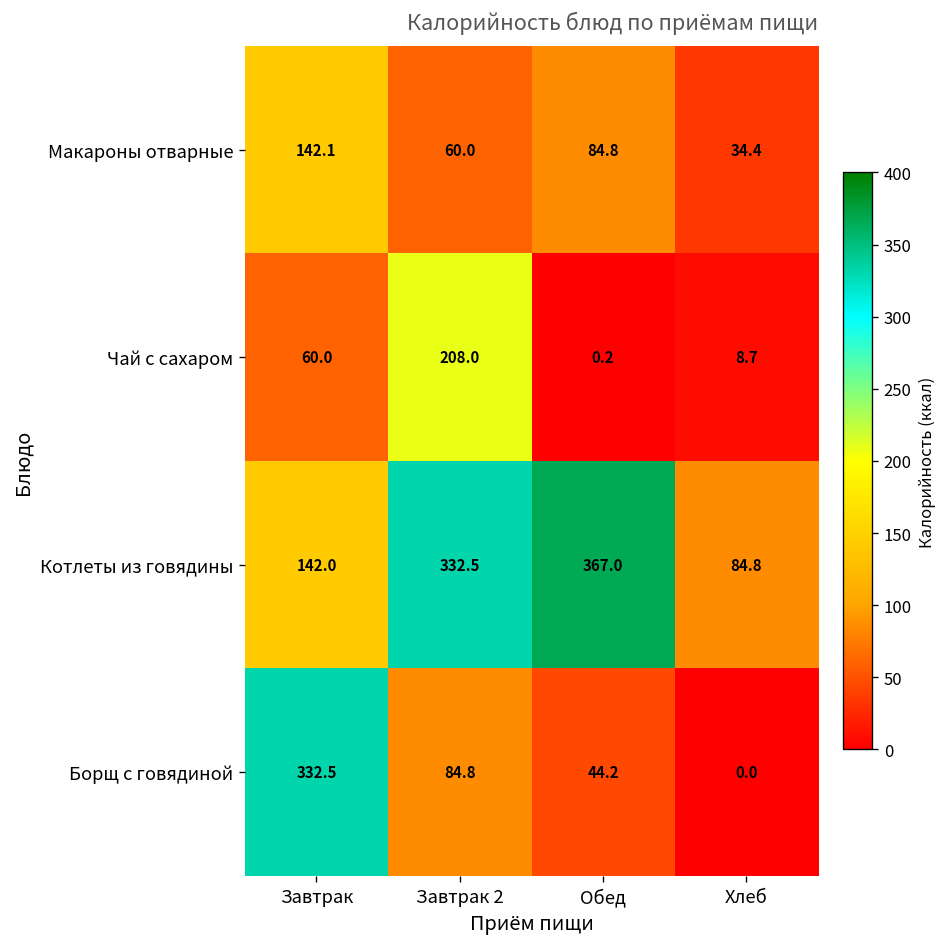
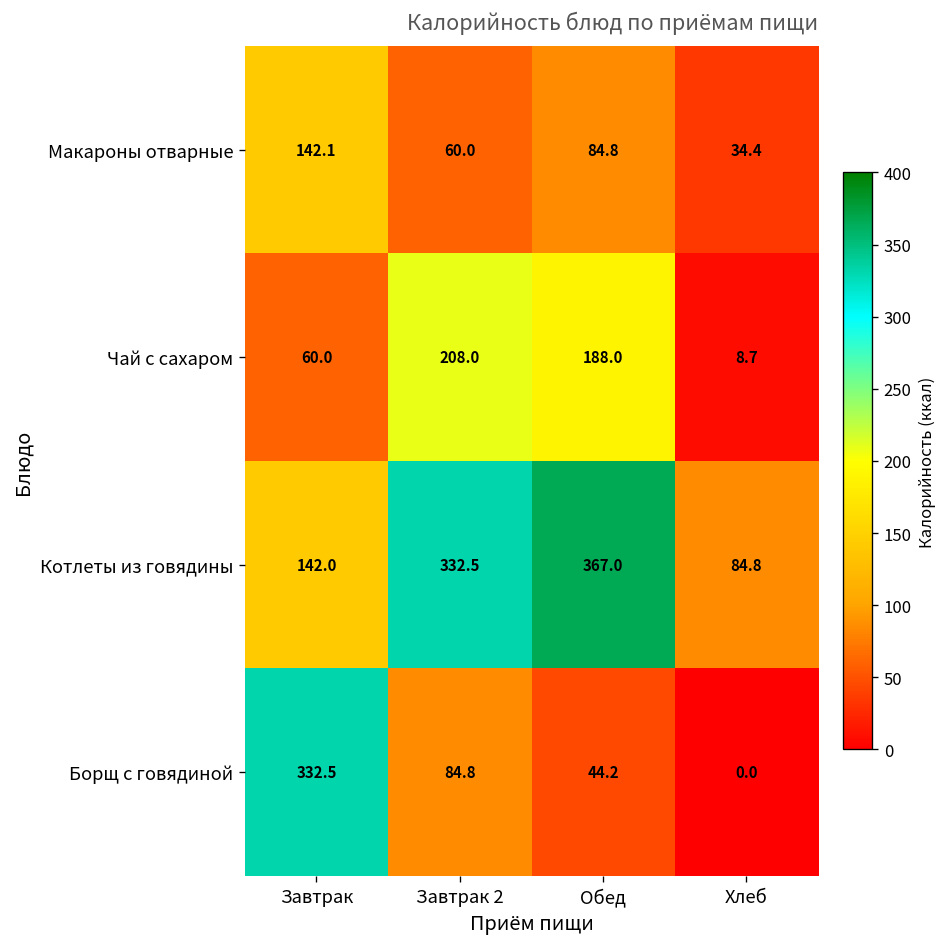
Чай с сахаром, Обед: 0.2 -> 188.0
